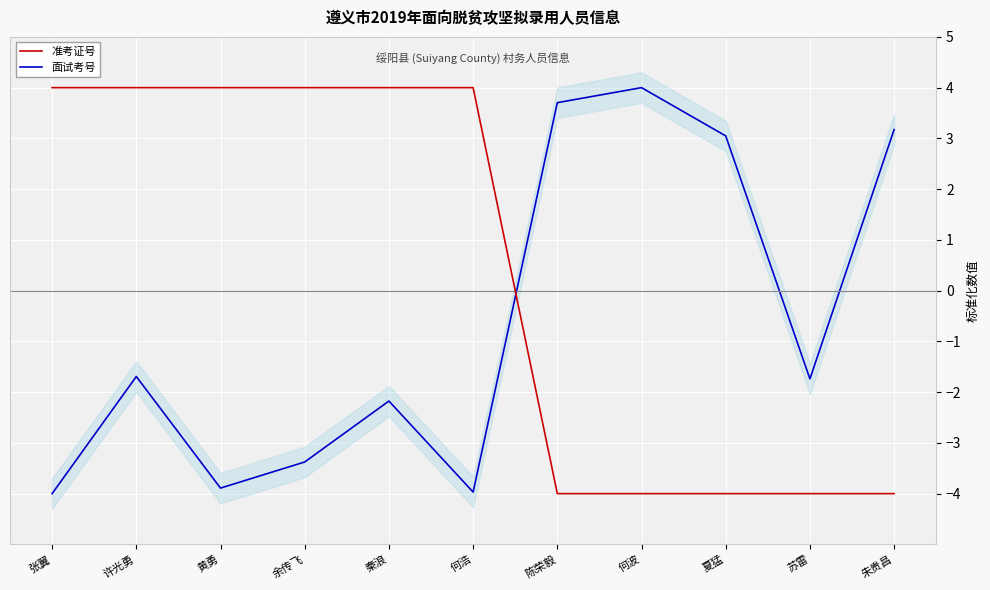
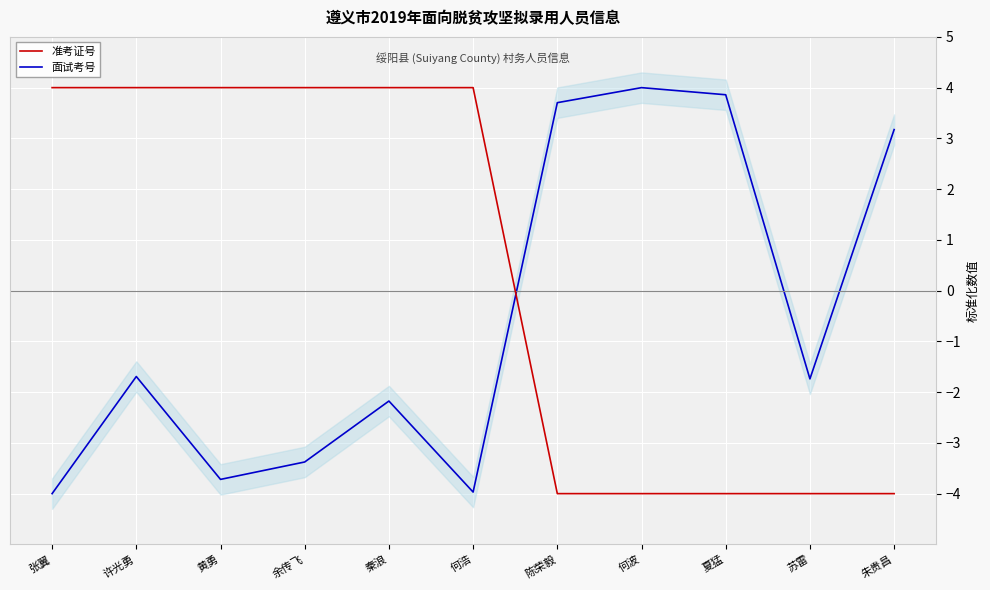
面试考号, 黄勇: -3.9 -> -3.7
面试考号, 夏猛: 3.0 -> 3.9
